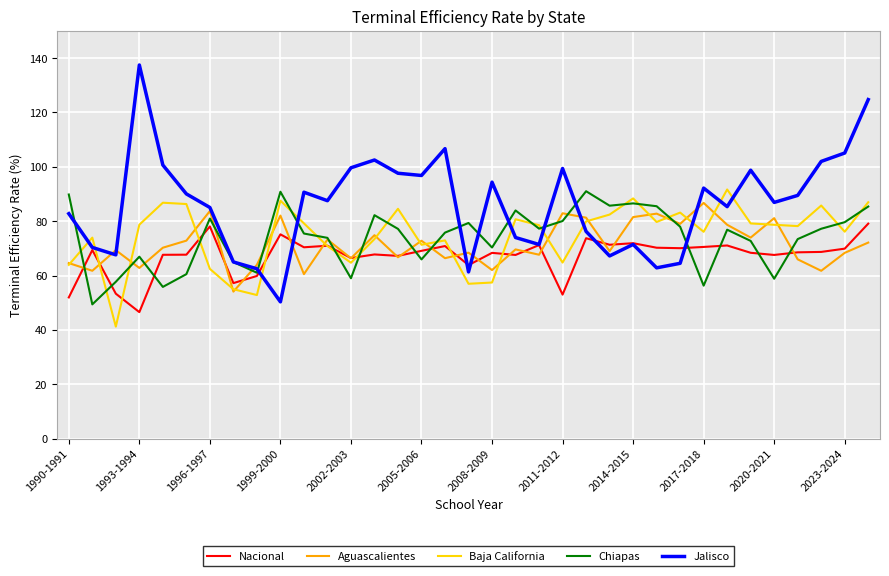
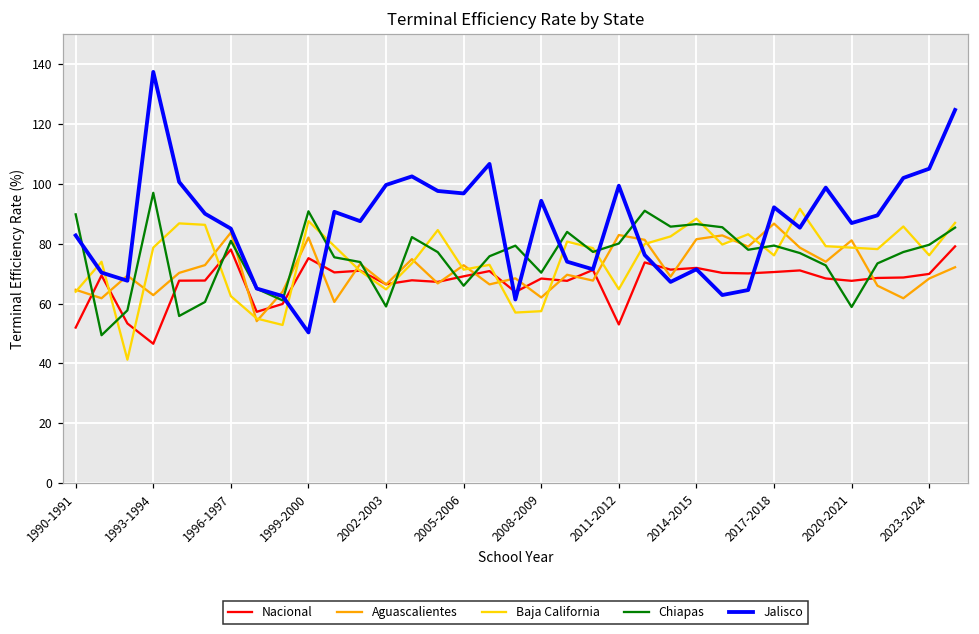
Chiapas, 1993-1994: 67 -> 97
Chiapas, 2017-2018: 56 -> 79
